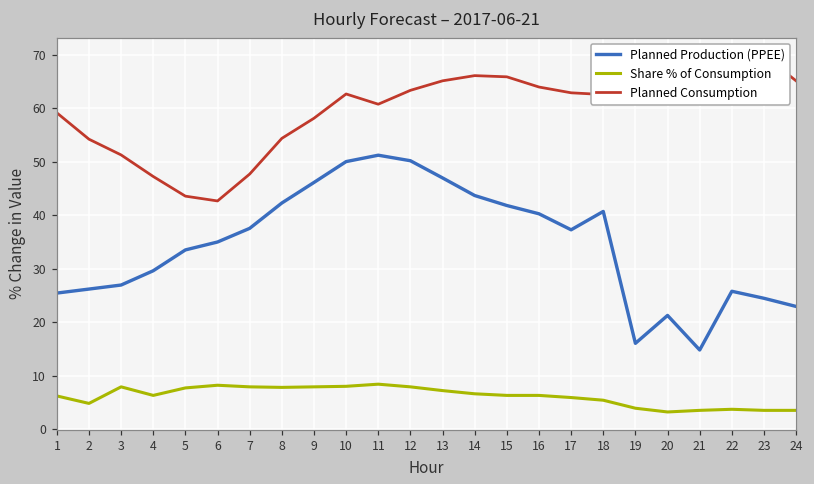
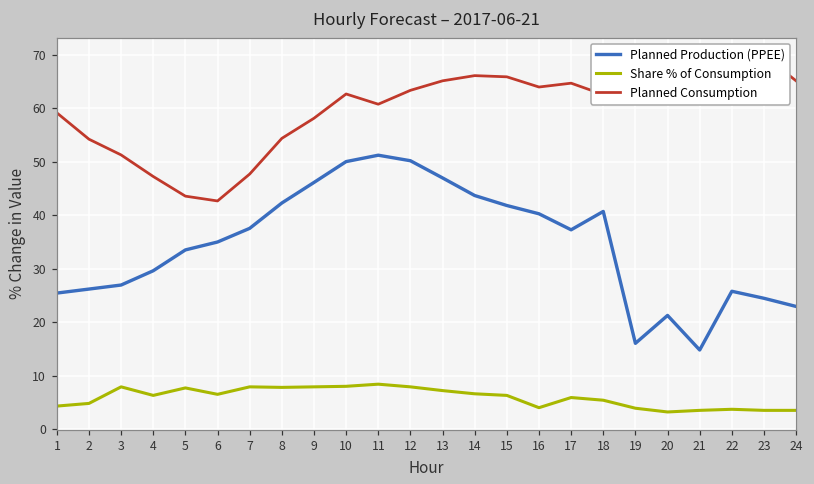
Share % of Consumption, 1: 6 -> 4
Share % of Consumption, 6: 8 -> 7
Share % of Consumption, 16: 6 -> 4
Planned Consumption, 17: 63 -> 65
